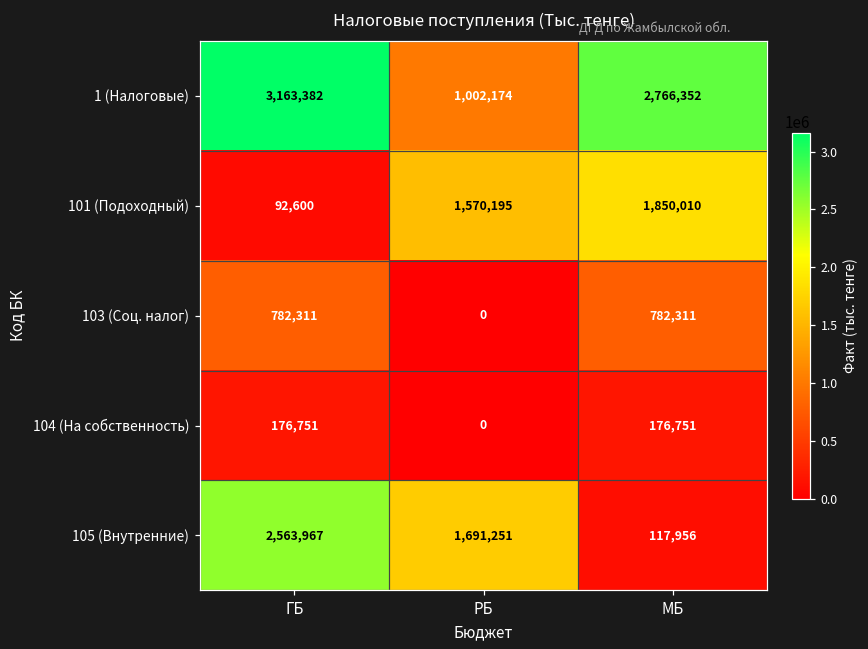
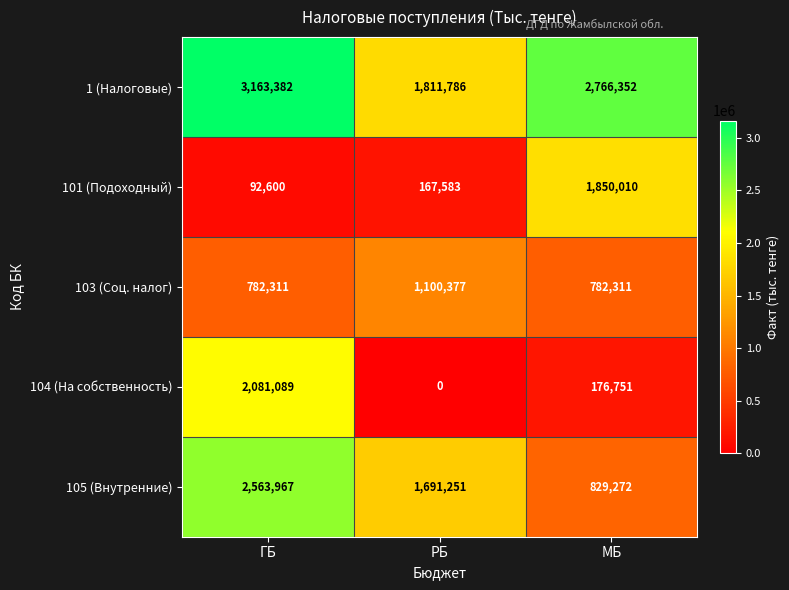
1 (Налоговые), РБ: 1,002,174 -> 1,811,786
101 (Подоходный), РБ: 1,570,195 -> 167,583
103 (Соц. налог), РБ: 0 -> 1,100,377
104 (На собственность), ГБ: 176,751 -> 2,081,089
105 (Внутренние), МБ: 117,956 -> 829,272
